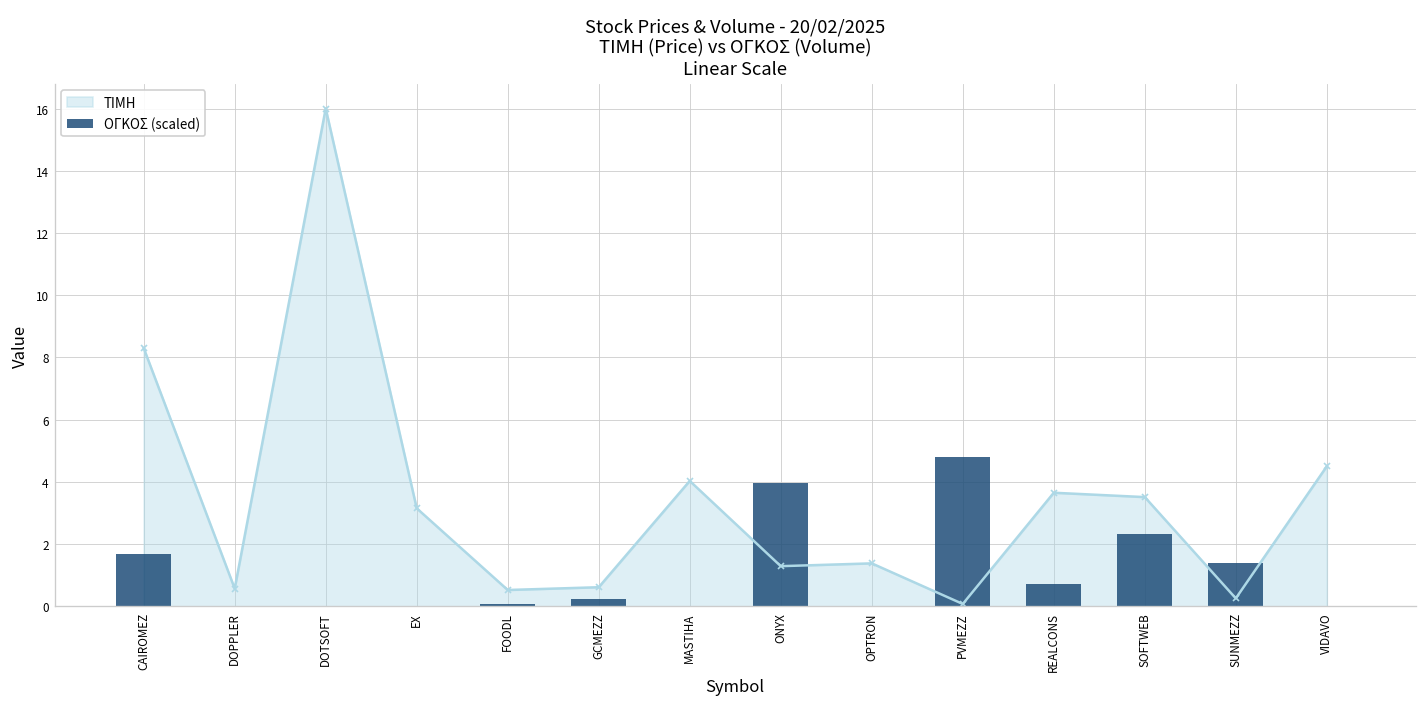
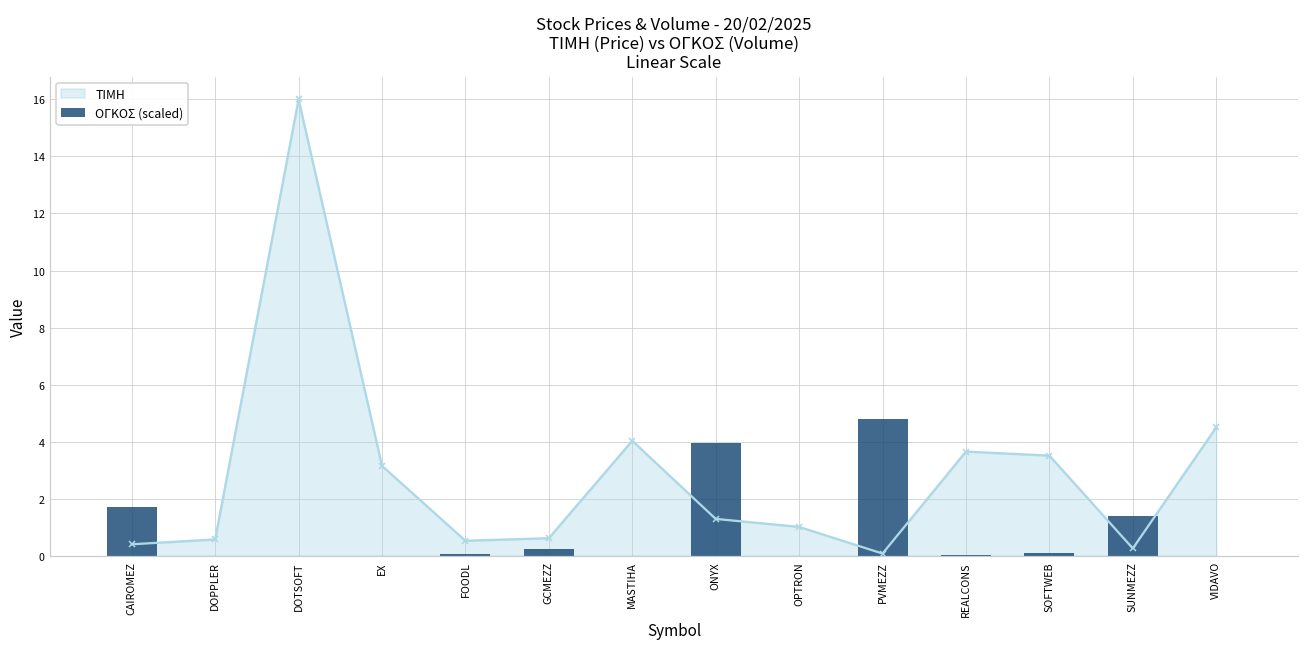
ΤΙΜΗ, CAIROMEZ: 8.3 -> 0.4
ΤΙΜΗ, OPTRON: 1.4 -> 1.0
ΟΓΚΟΣ (scaled), REALCONS: 0.7 -> 0.0
ΟΓΚΟΣ (scaled), SOFTWEB: 2.3 -> 0.1
